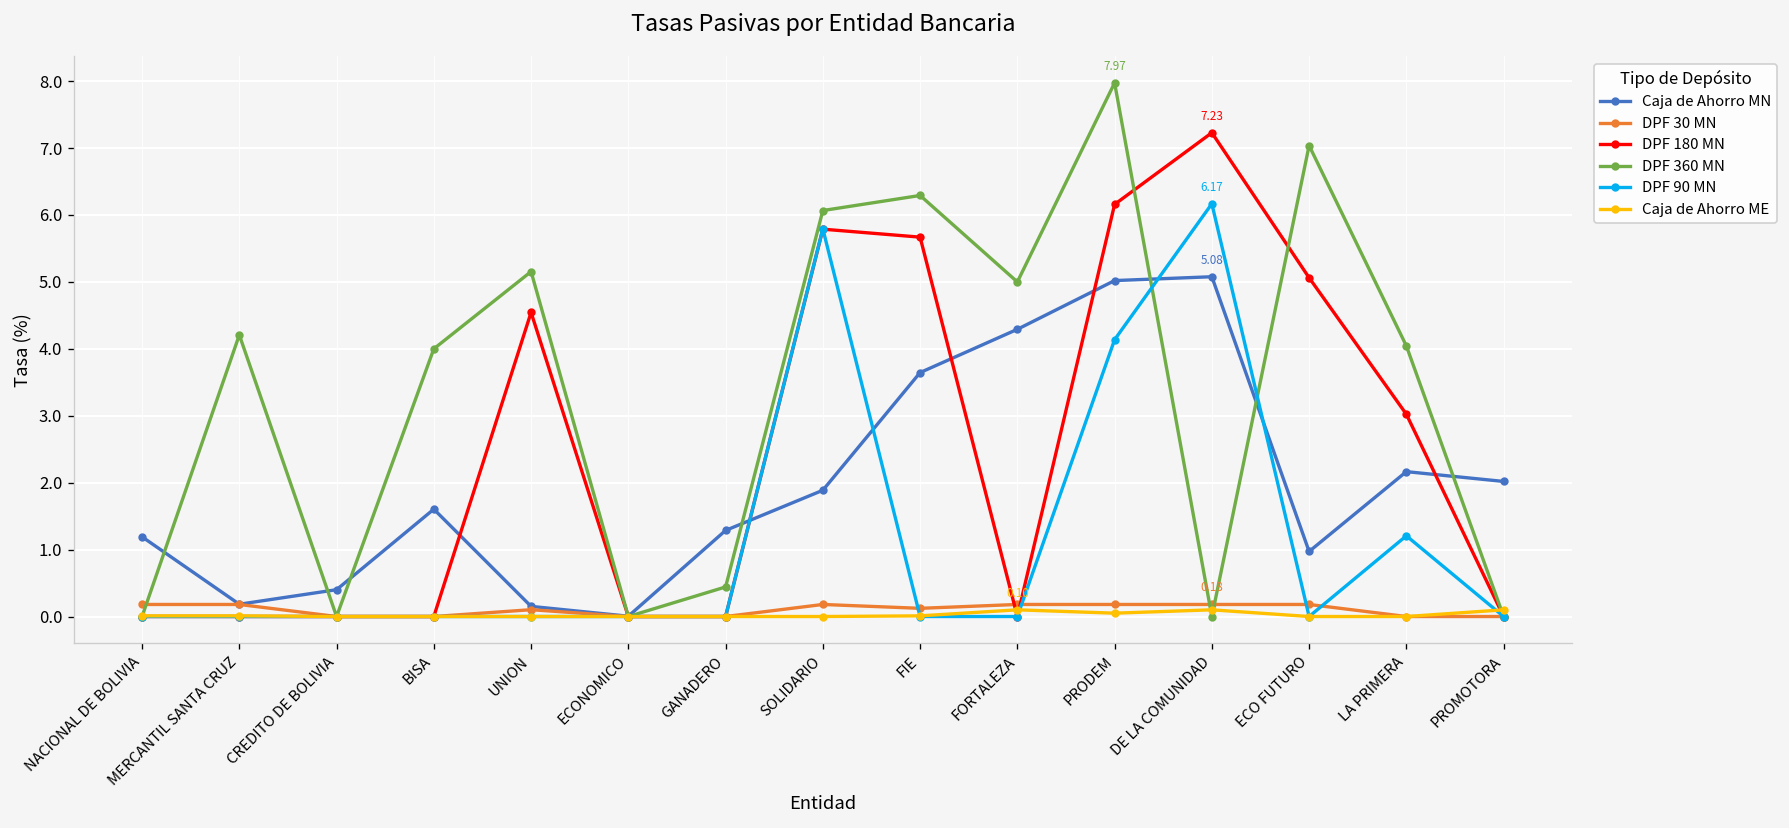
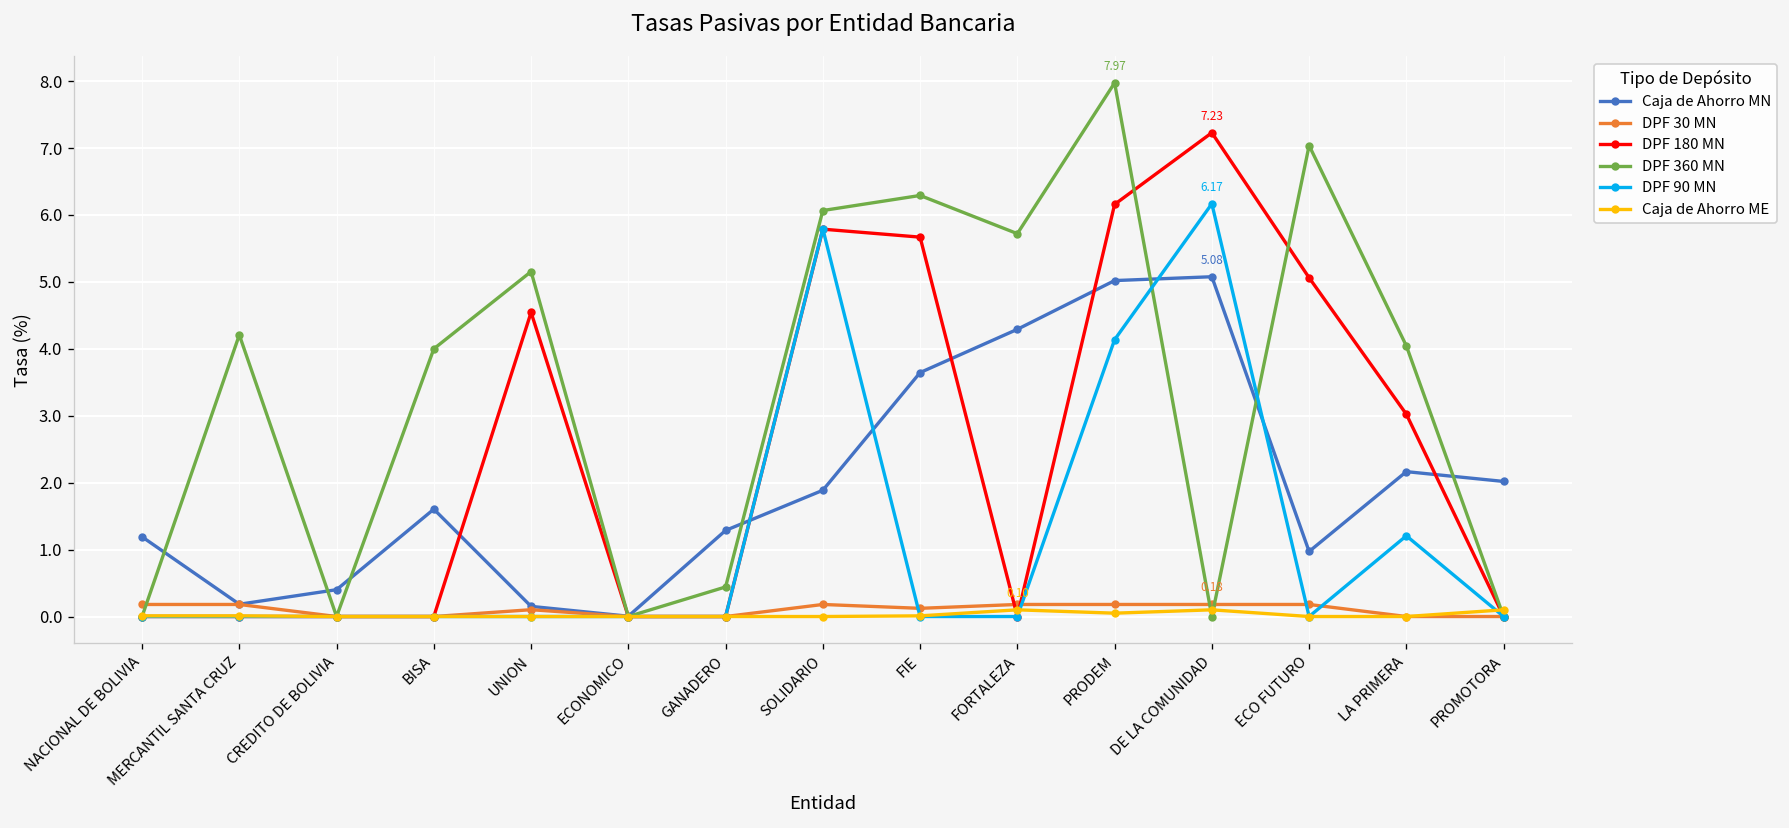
DPF 360 MN, FORTALEZA: 5.0 -> 5.7
